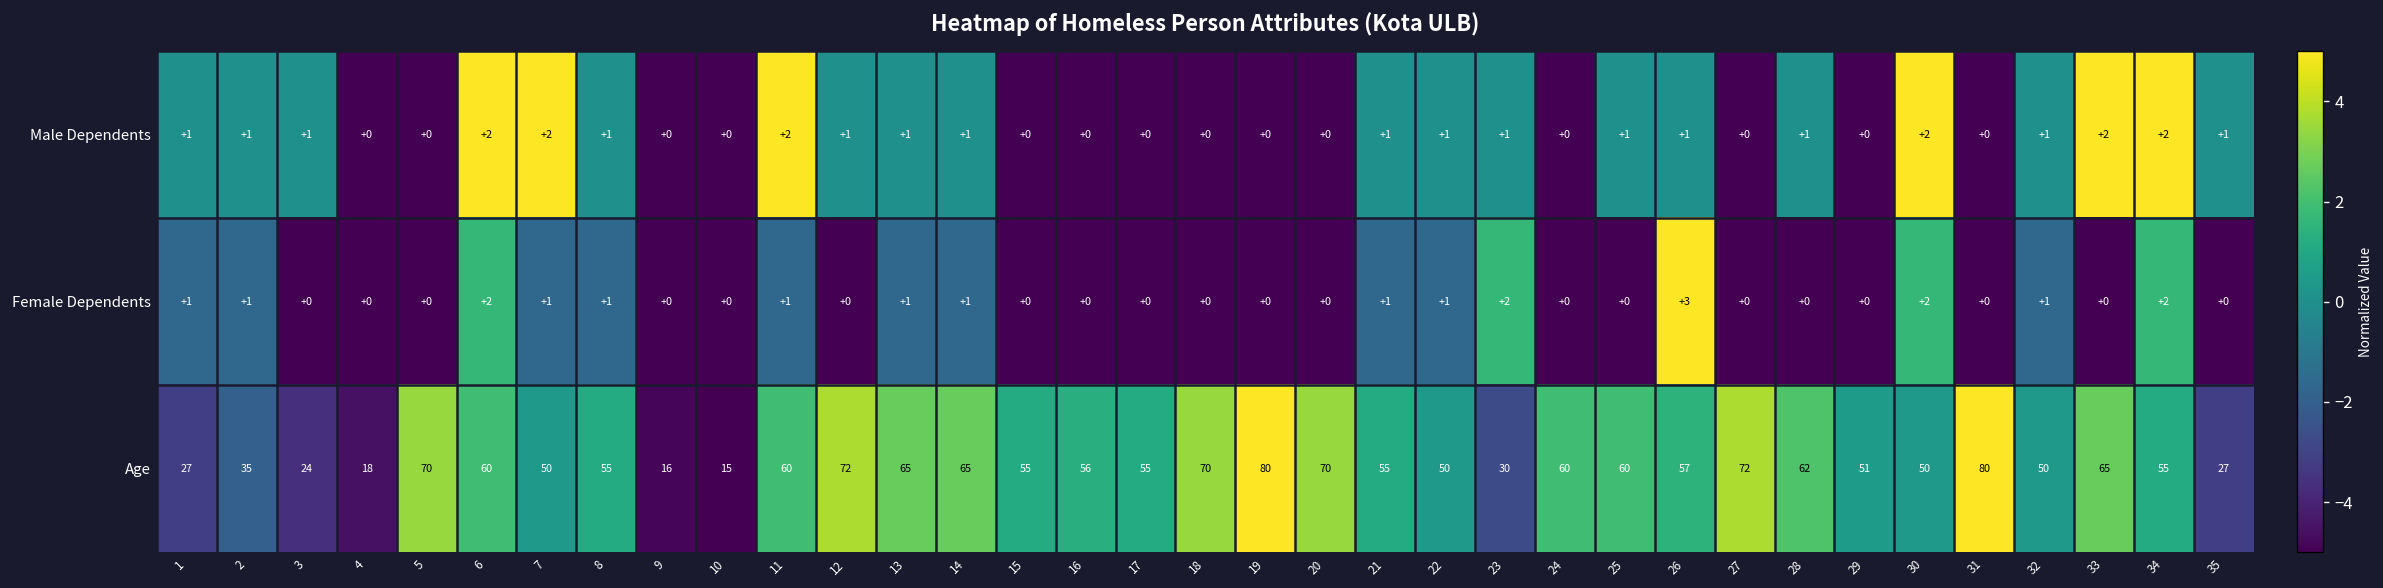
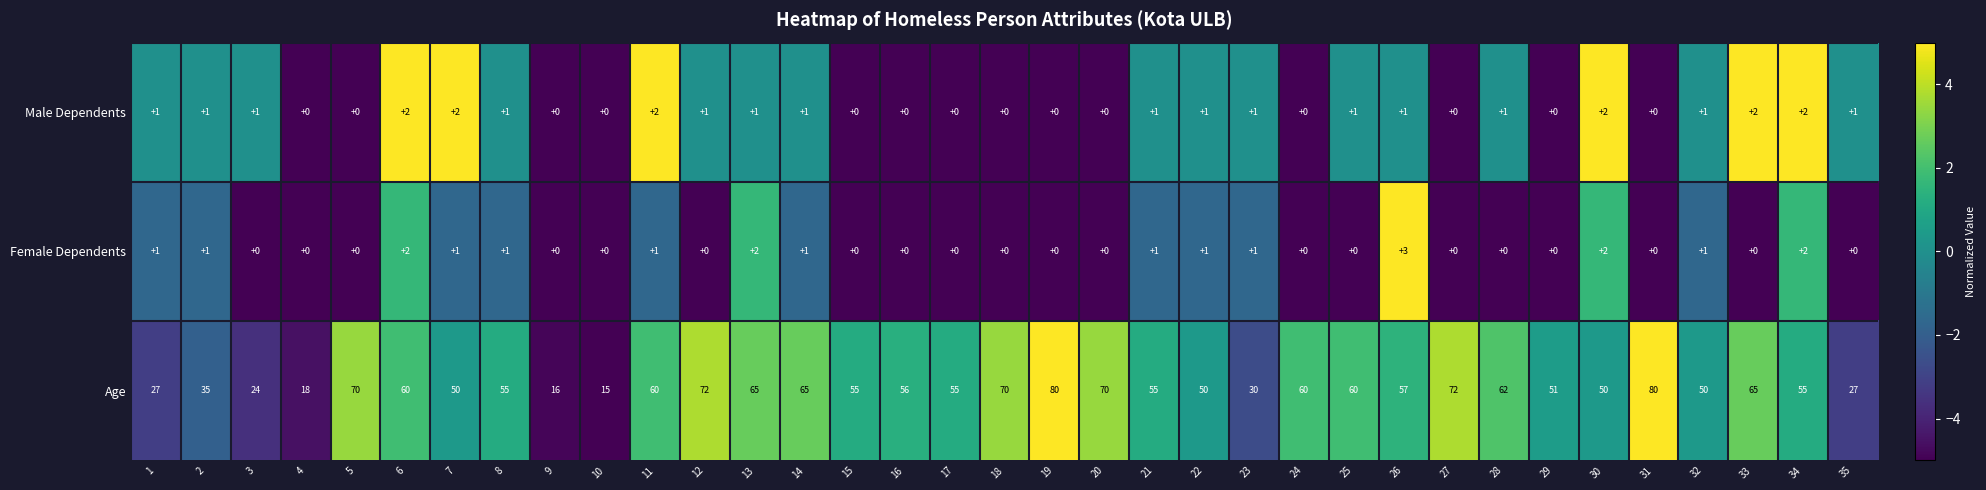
Female Dependents, 13: +1 -> +2
Female Dependents, 23: +2 -> +1
